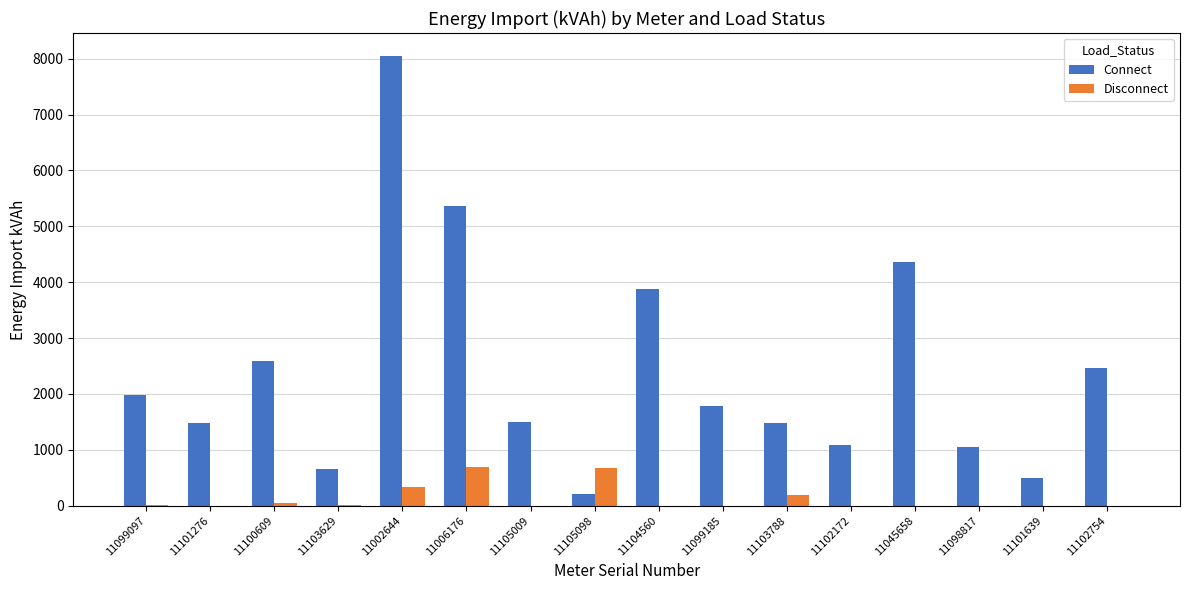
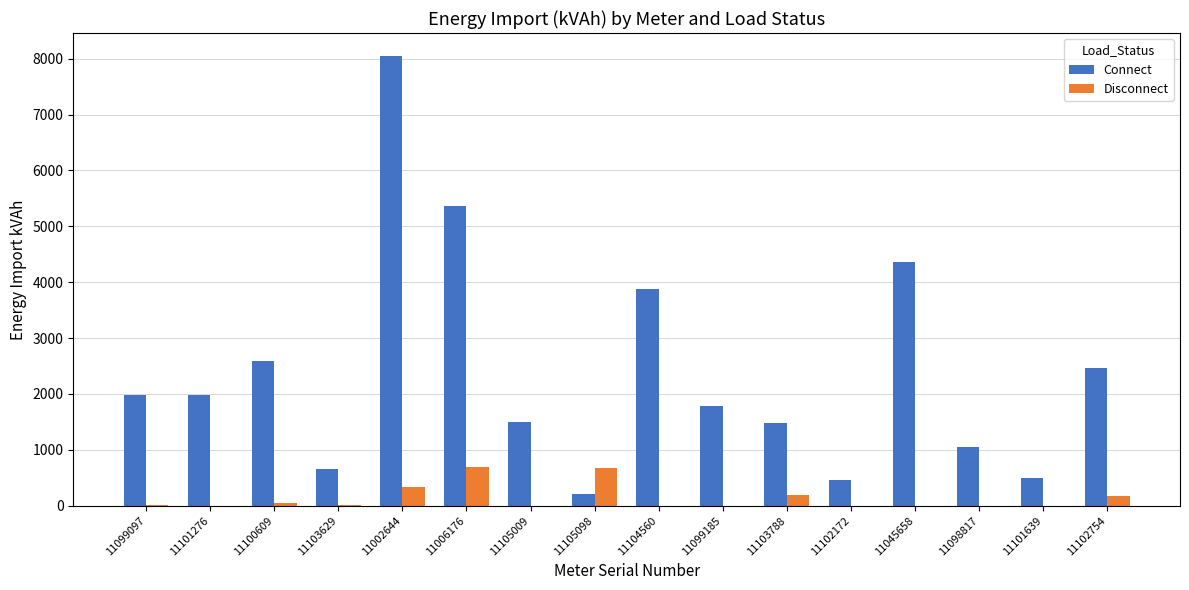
Connect, 11101276: 1500 -> 2000
Connect, 11102172: 1100 -> 500
Disconnect, 11102754: 0 -> 200
